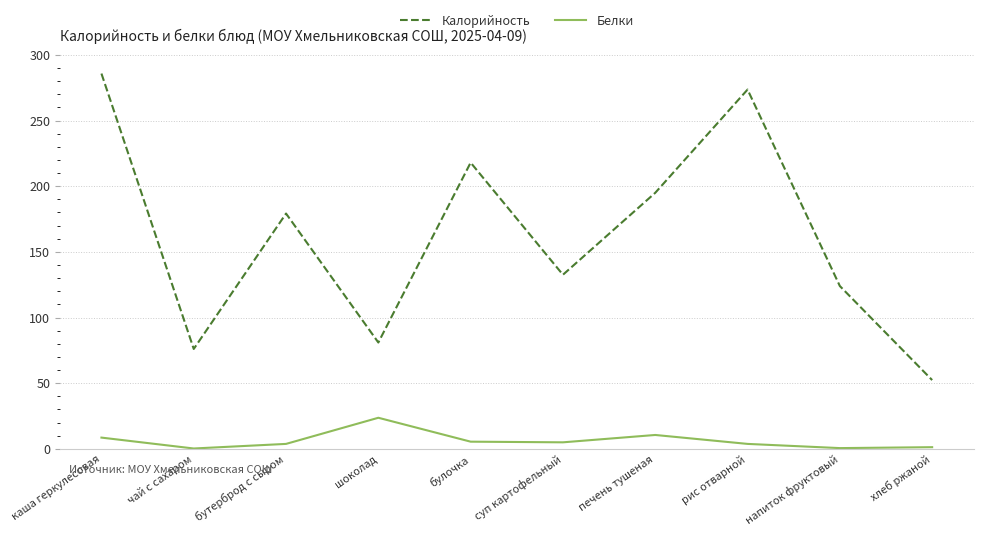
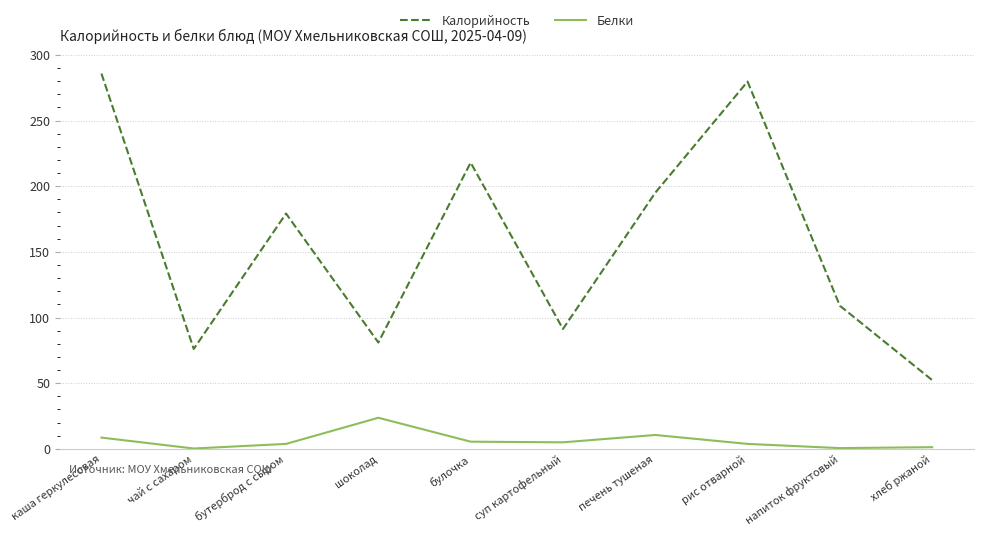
Калорийность, суп картофельный: 133 -> 91
Калорийность, рис отварной: 274 -> 280
Калорийность, напиток фруктовый: 124 -> 109
